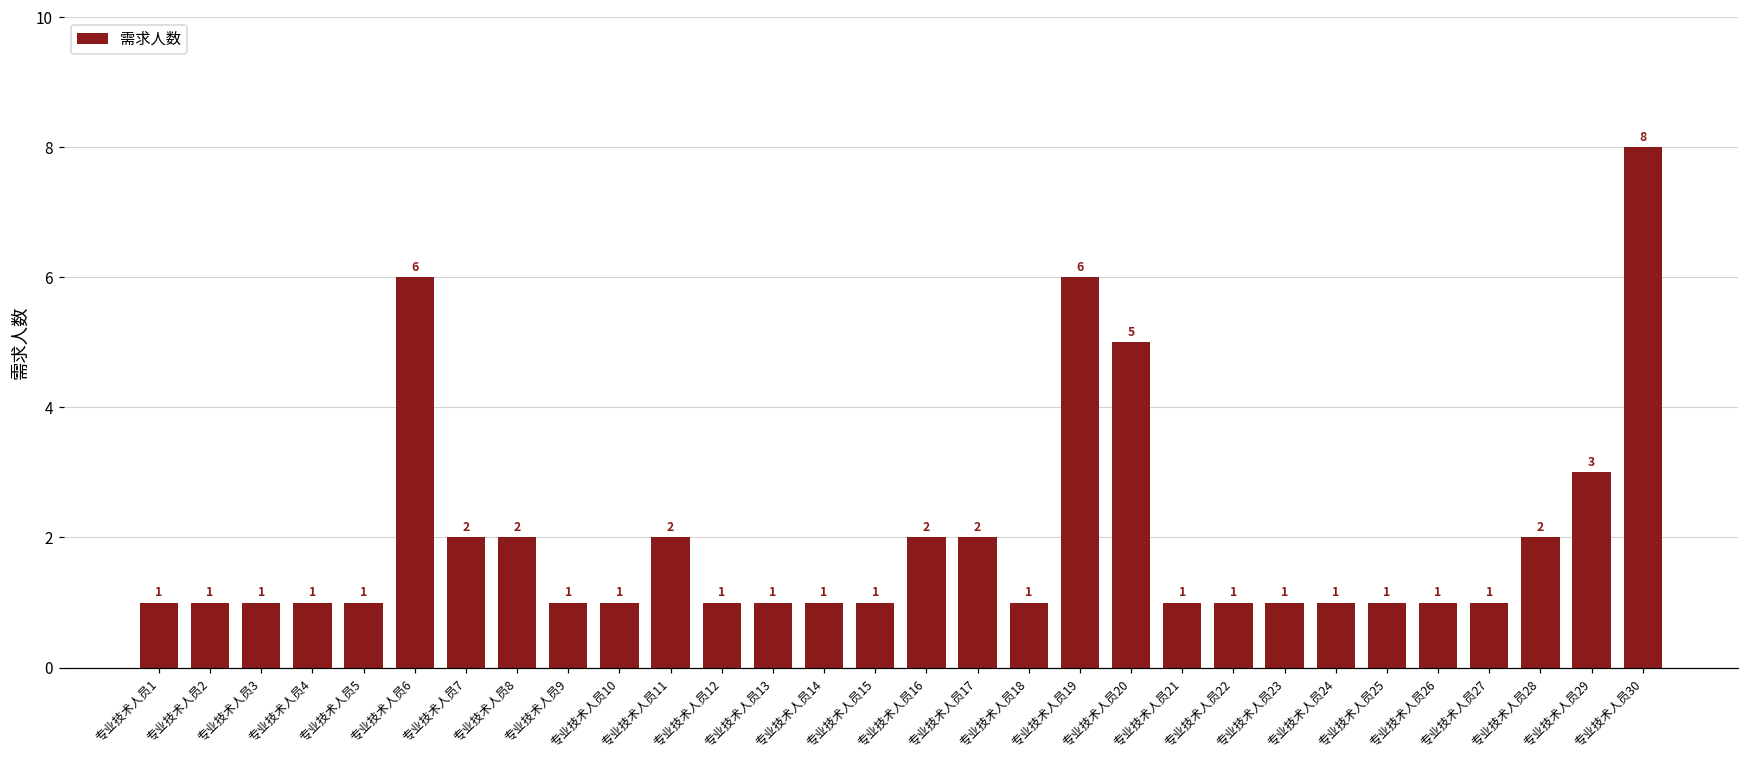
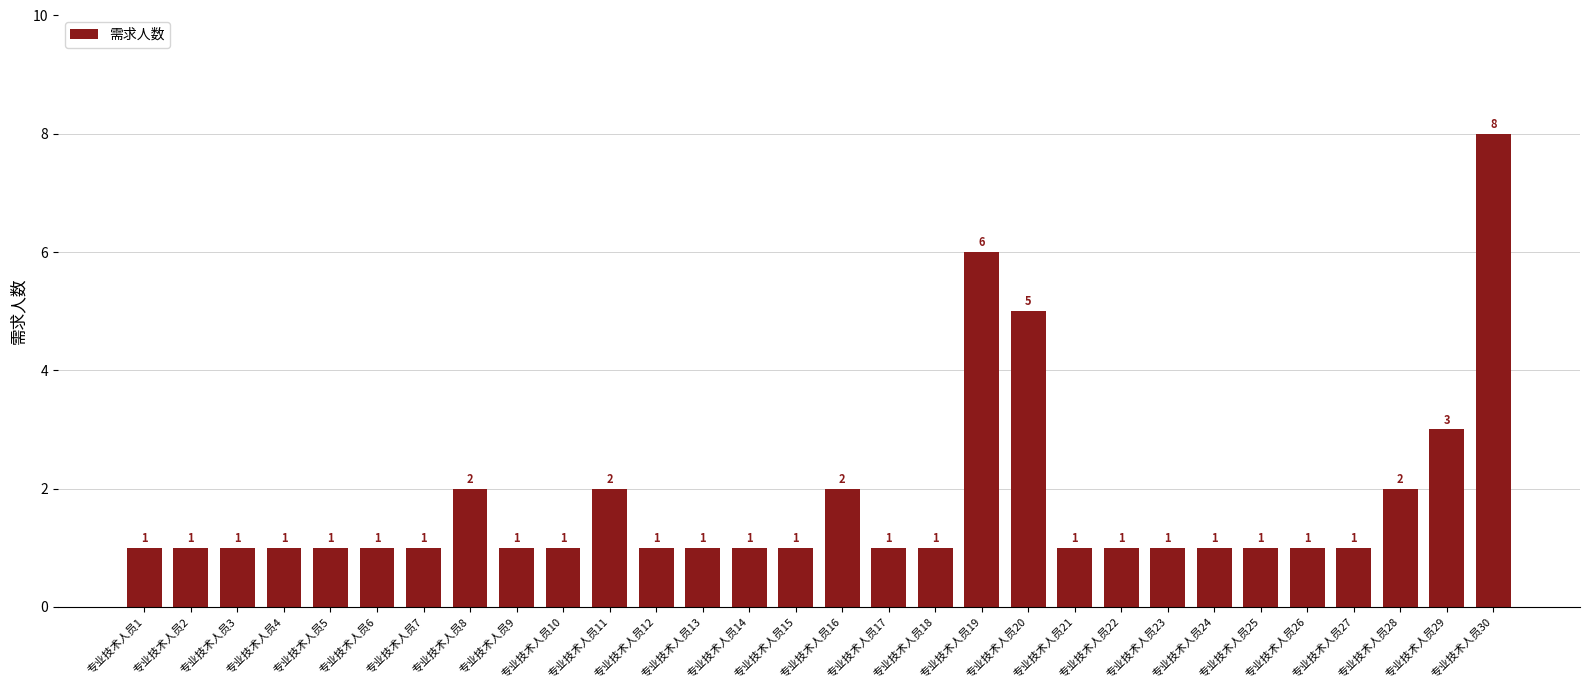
专业技术人员6: 6 -> 1
专业技术人员7: 2 -> 1
专业技术人员17: 2 -> 1
